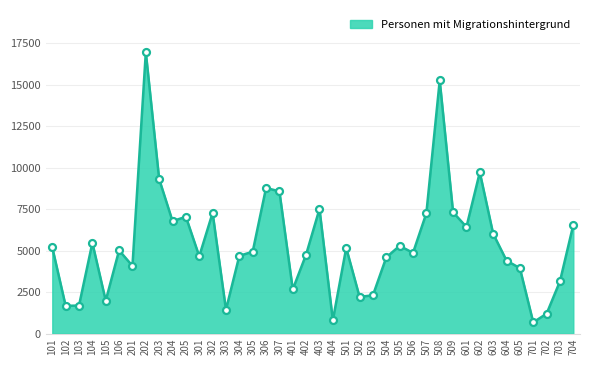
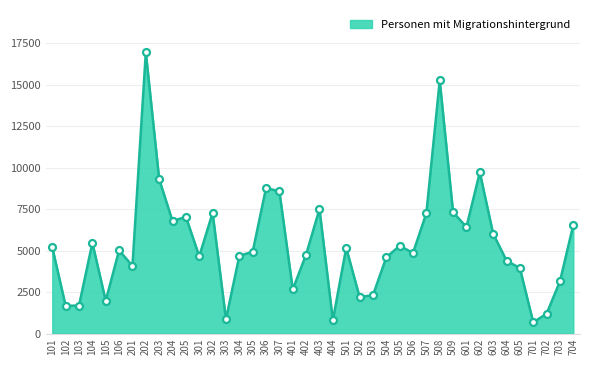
303: 1400 -> 900
